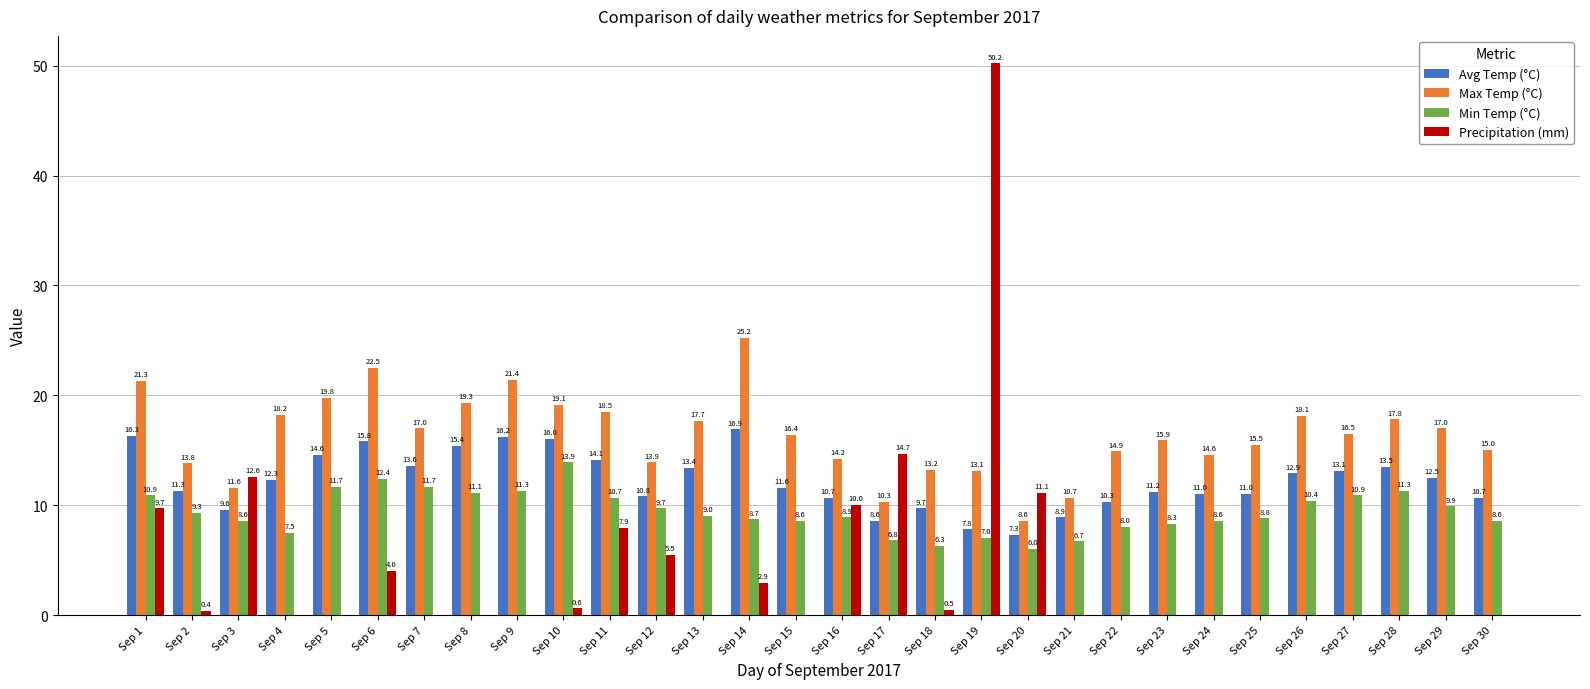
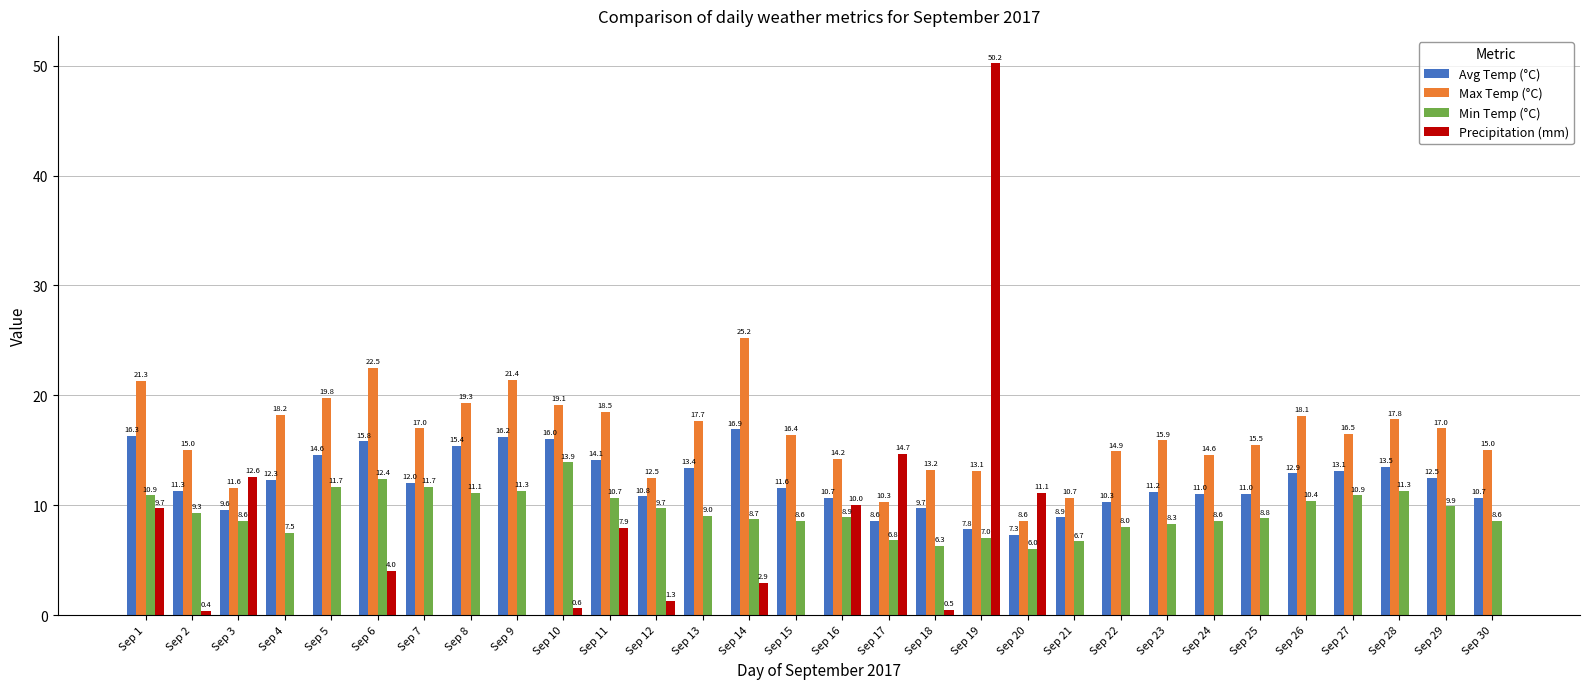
Max Temp (°C), Sep 2: 13.8 -> 15.0
Avg Temp (°C), Sep 7: 13.6 -> 12.0
Max Temp (°C), Sep 12: 13.9 -> 12.5
Precipitation (mm), Sep 12: 5.5 -> 1.3
